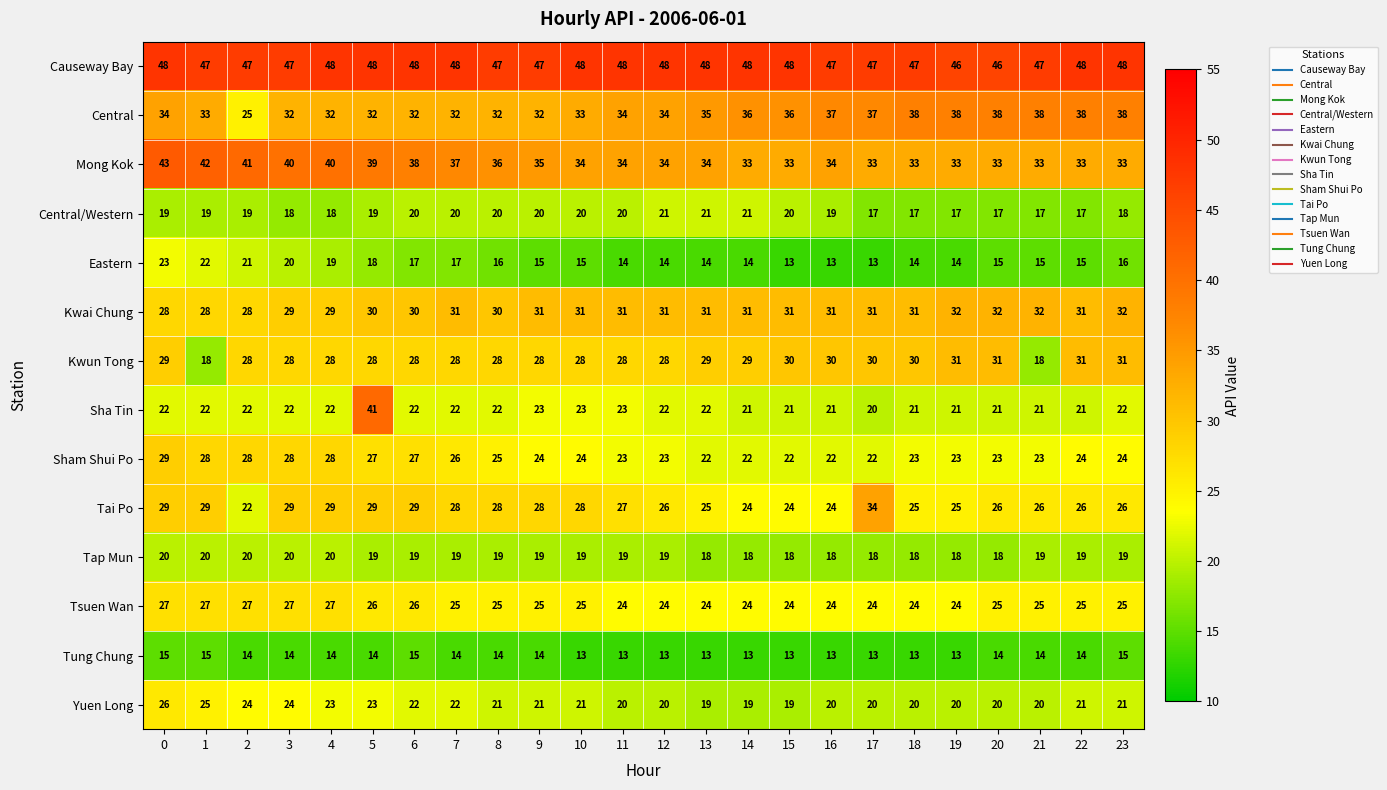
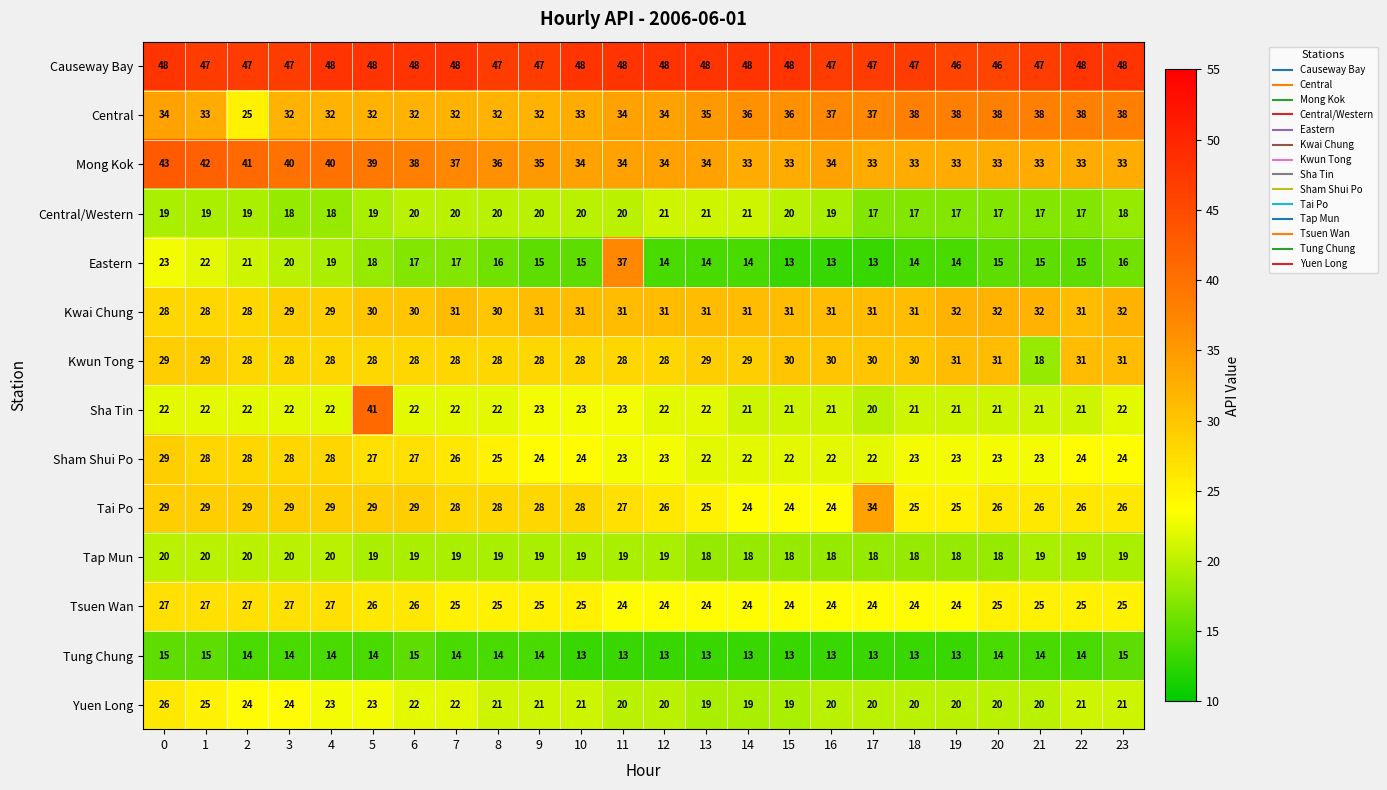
Eastern, 11: 14 -> 37
Kwun Tong, 1: 18 -> 29
Tai Po, 2: 22 -> 29
